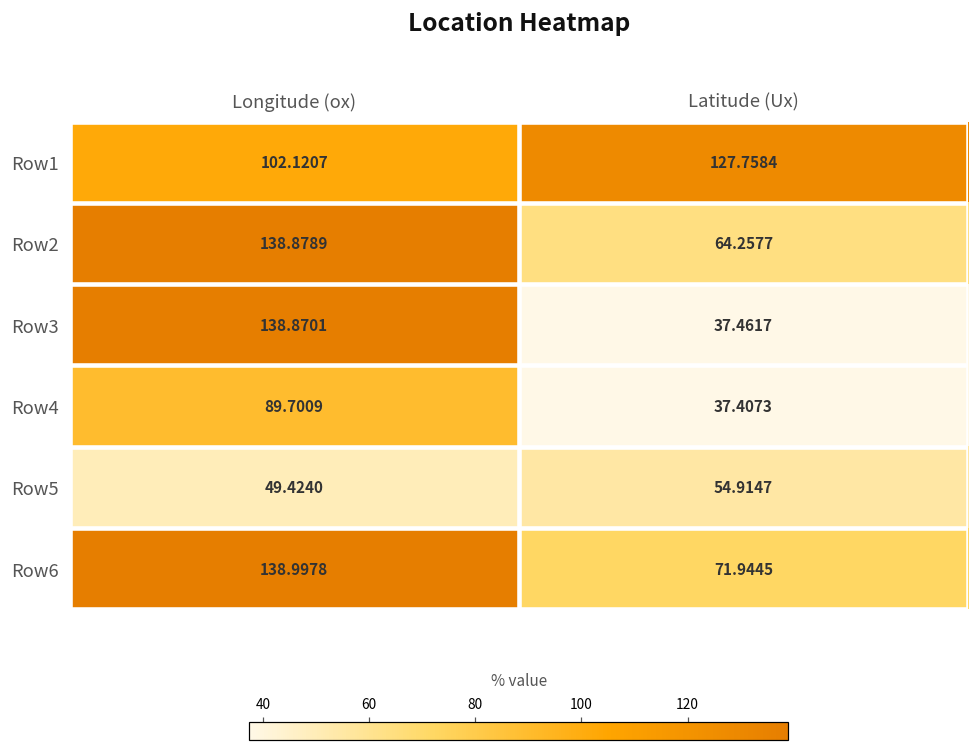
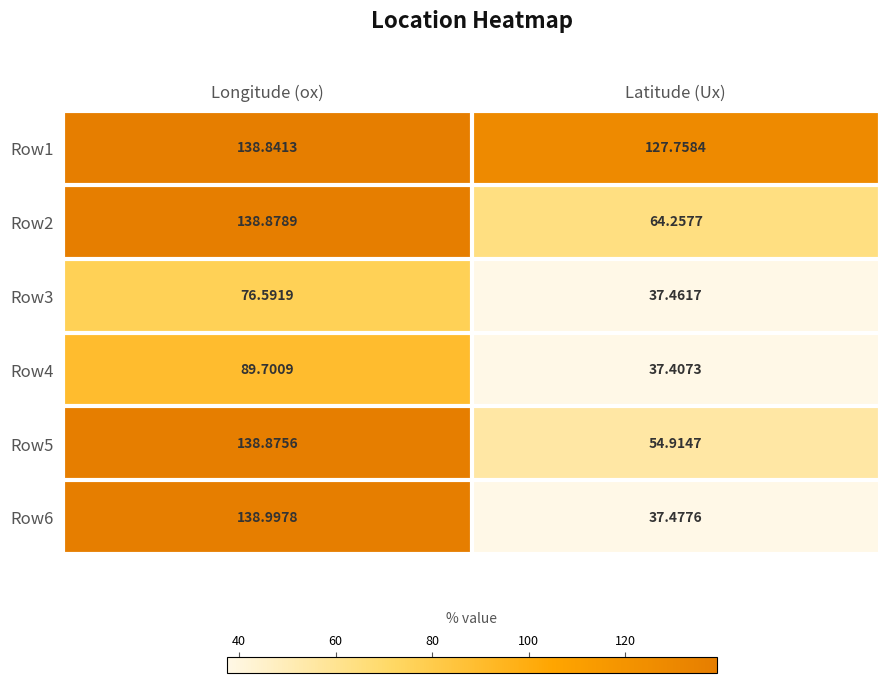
Row1, Longitude (ox): 102.1207 -> 138.8413
Row3, Longitude (ox): 138.8701 -> 76.5919
Row5, Longitude (ox): 49.4240 -> 138.8756
Row6, Latitude (Ux): 71.9445 -> 37.4776
